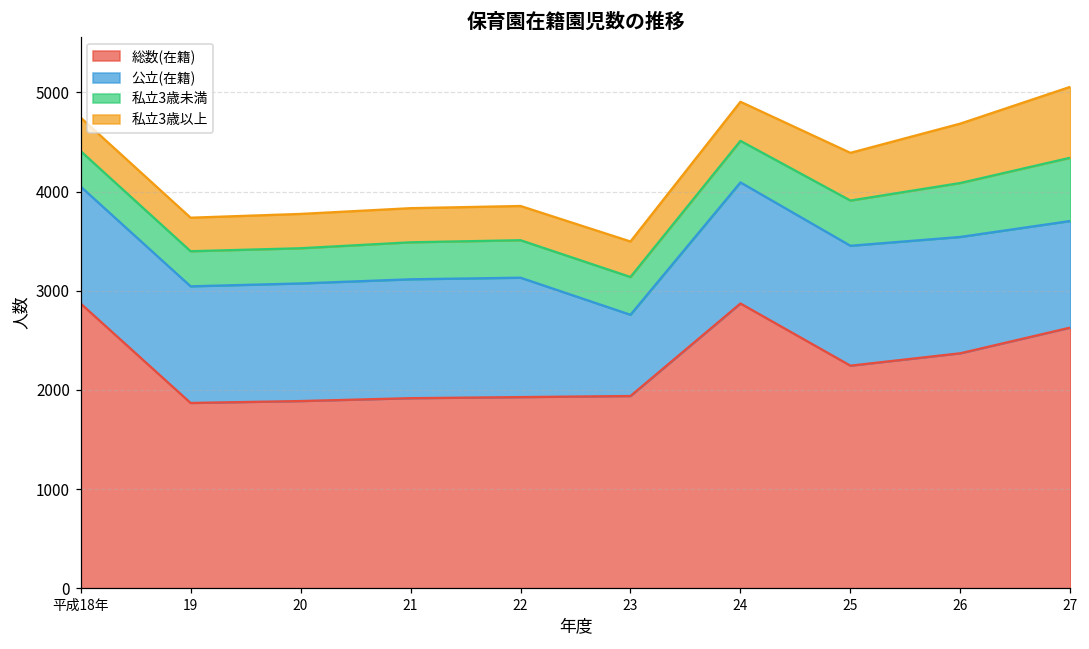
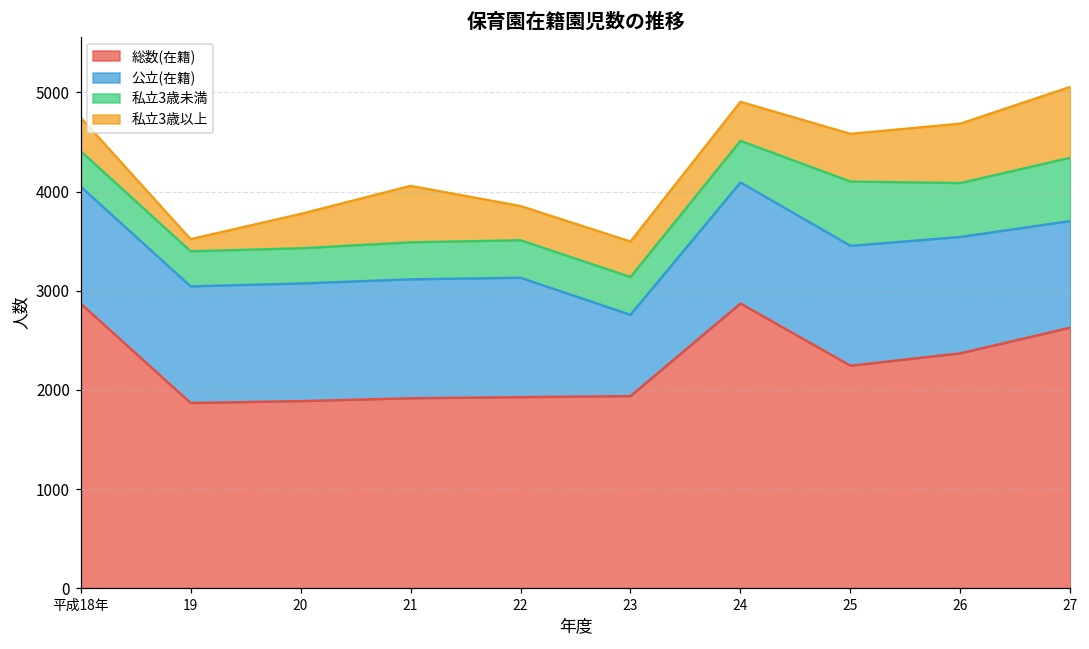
私立3歳以上, 19: 300 -> 100
私立3歳以上, 21: 300 -> 600
私立3歳未満, 25: 500 -> 600
